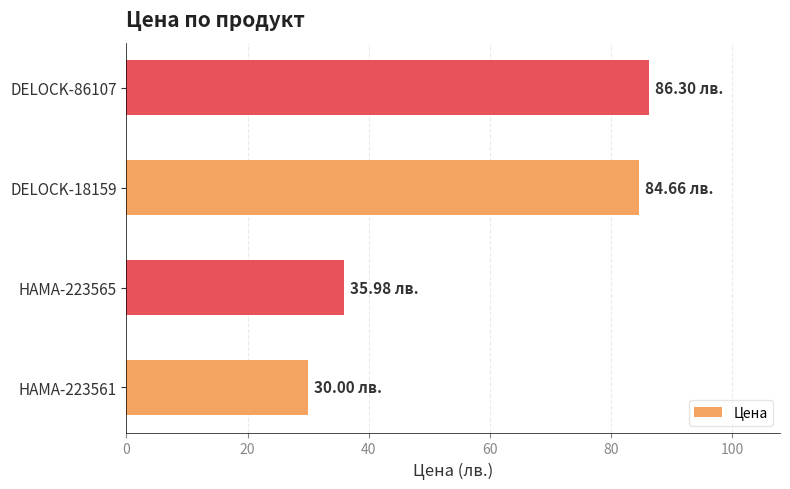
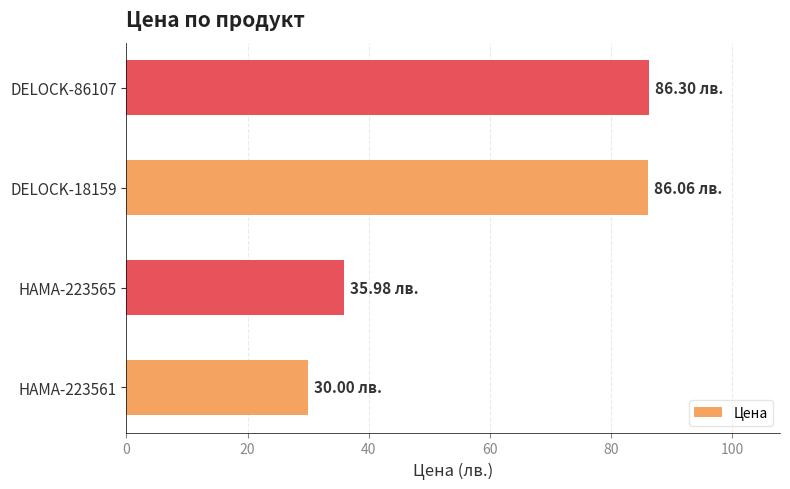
DELOCK-18159: 84.66 -> 86.06
